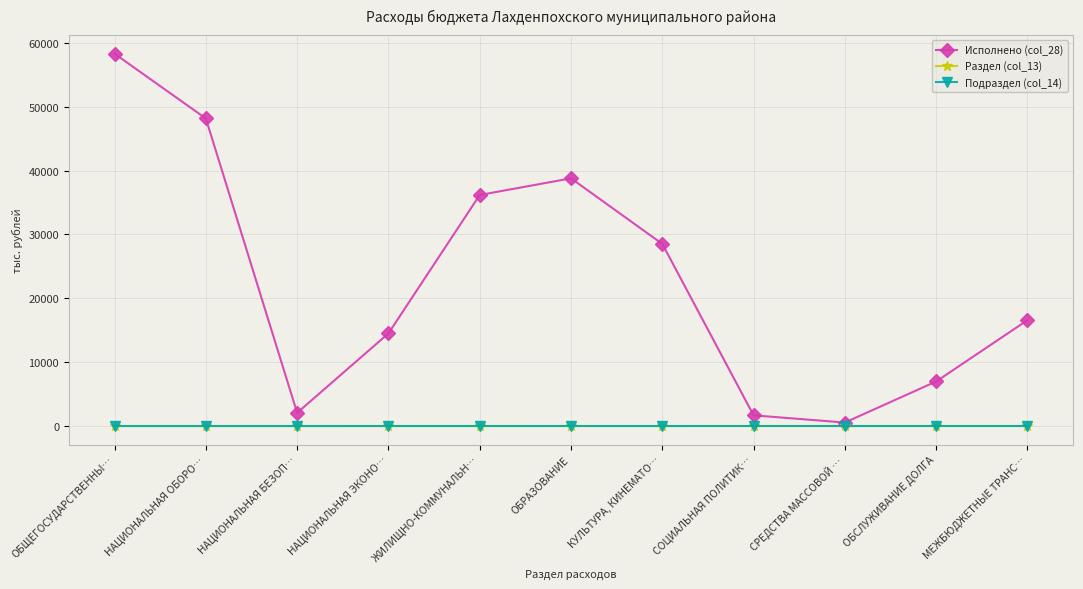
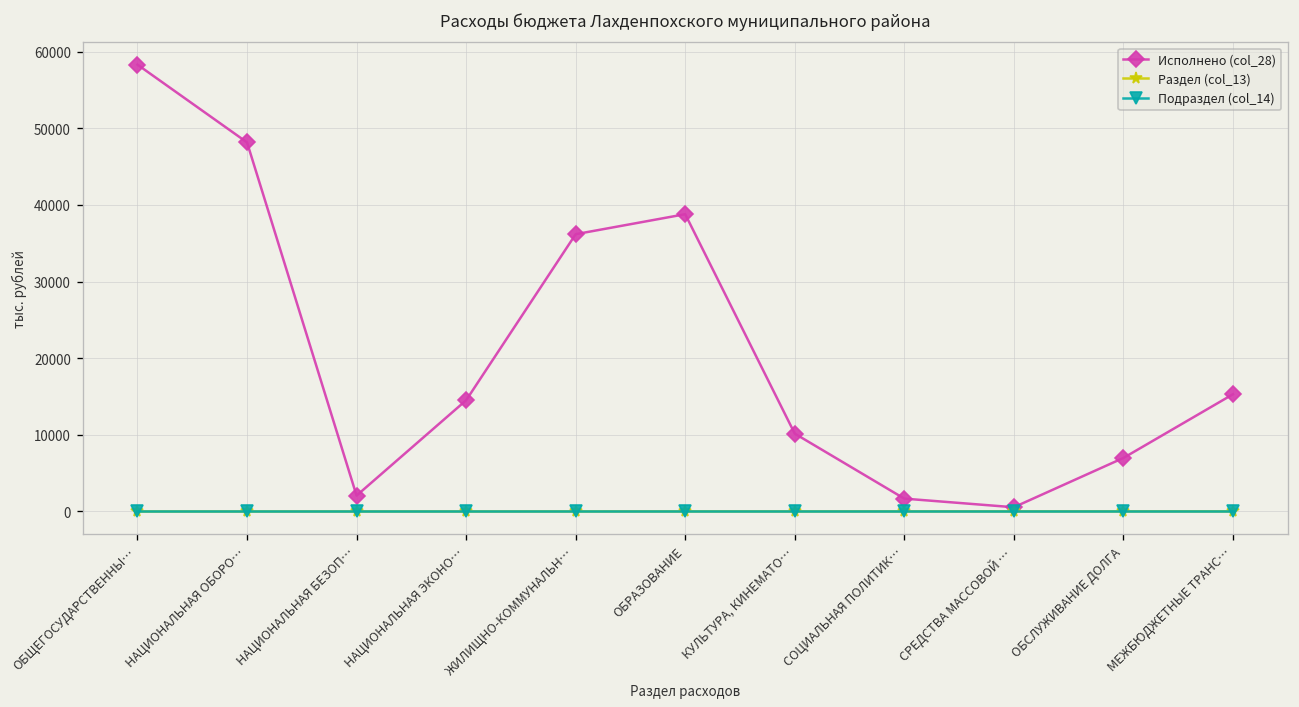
Исполнено (col_28), КУЛЬТУРА, КИНЕМАТО…: 29000 -> 10000
Исполнено (col_28), МЕЖБЮДЖЕТНЫЕ ТРАНС…: 17000 -> 15000
